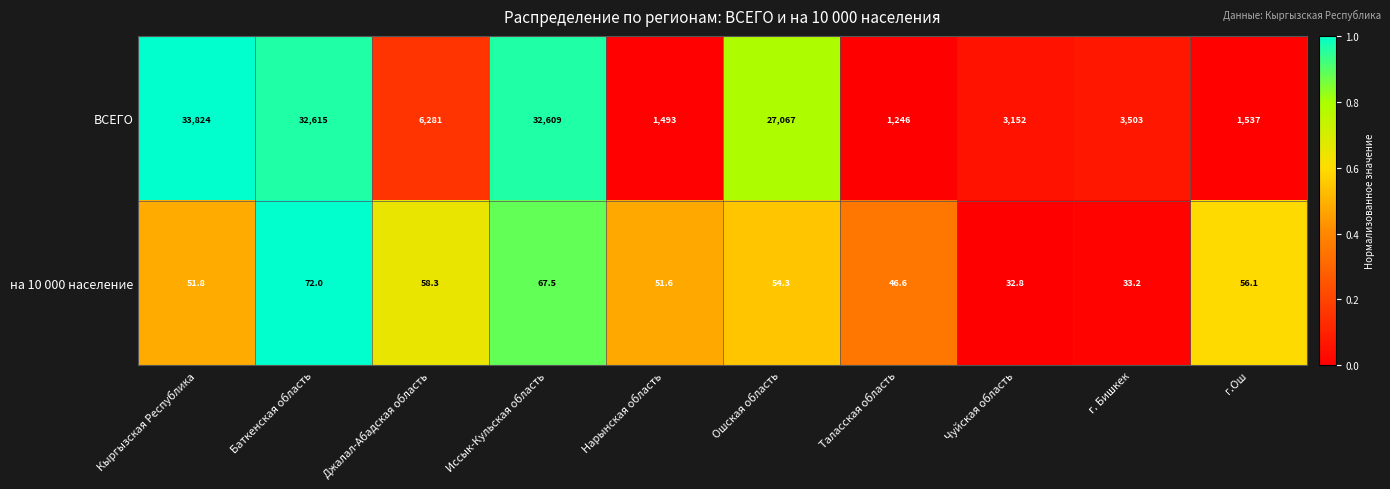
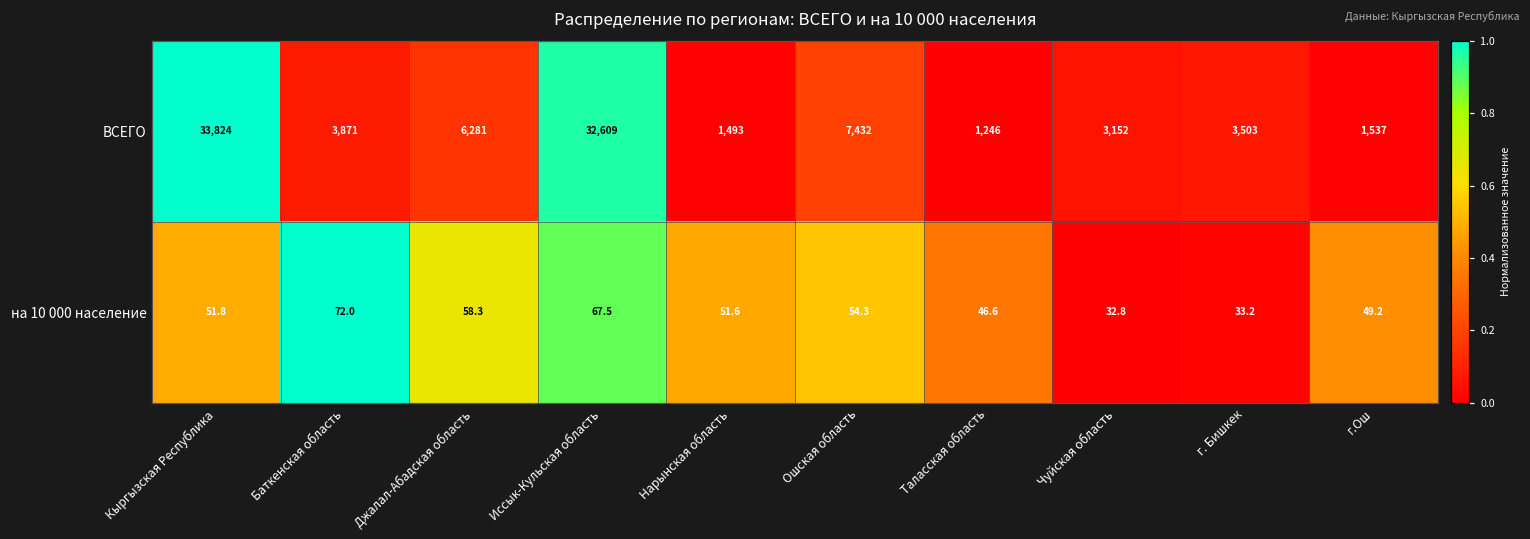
ВСЕГО, Баткенская область: 32,615 -> 3,871
ВСЕГО, Ошская область: 27,067 -> 7,432
на 10 000 население, г.Ош: 56.1 -> 49.2
